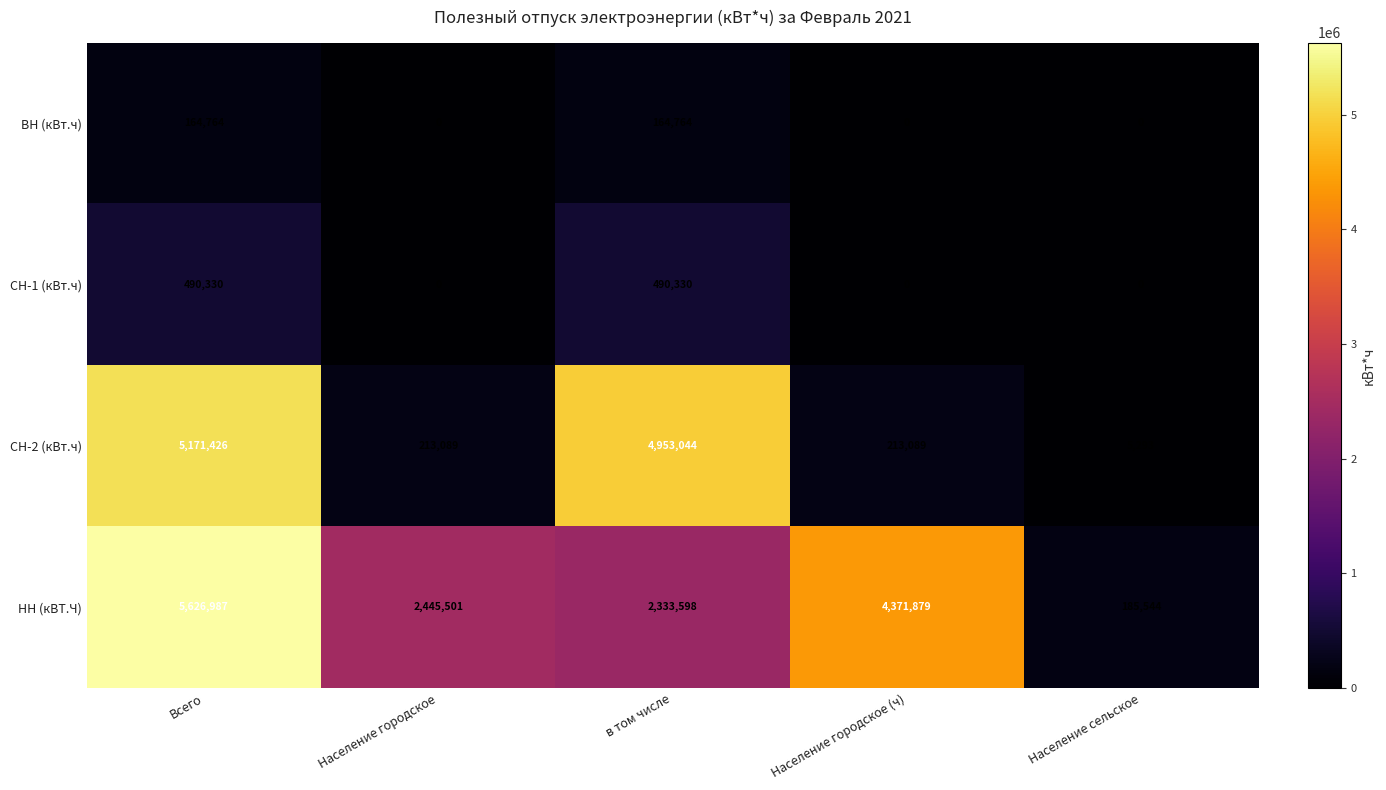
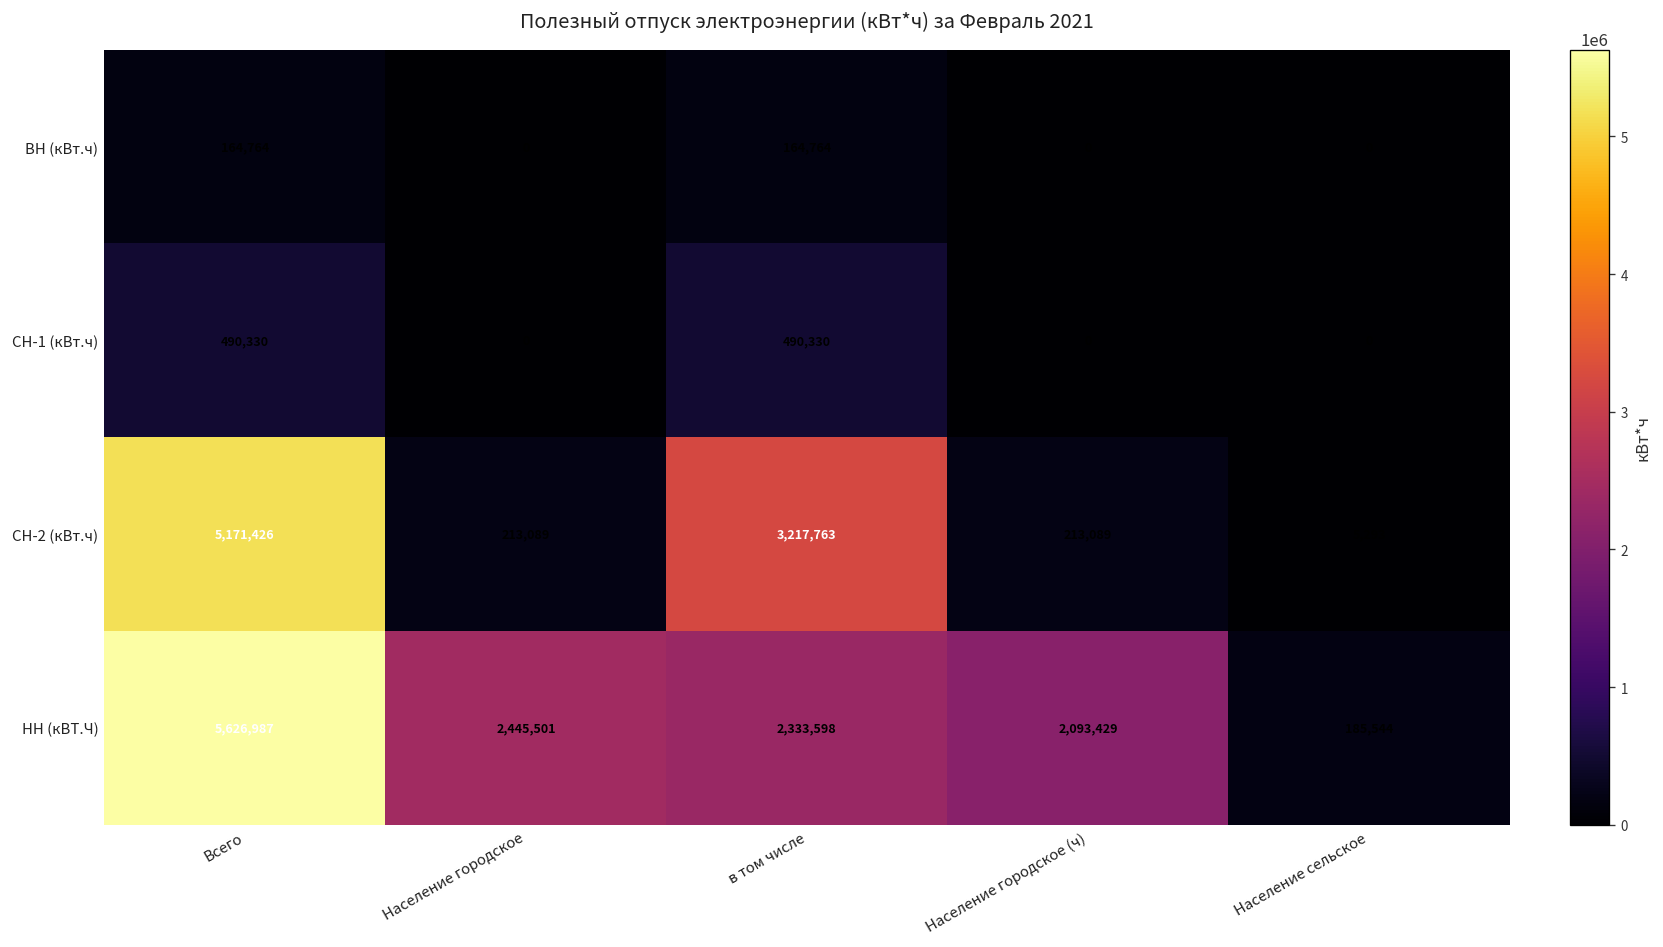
СН-2 (кВт.ч), в том числе: 4,953,044 -> 3,217,763
НН (кВТ.Ч), Население городское (ч): 4,371,879 -> 2,093,429
